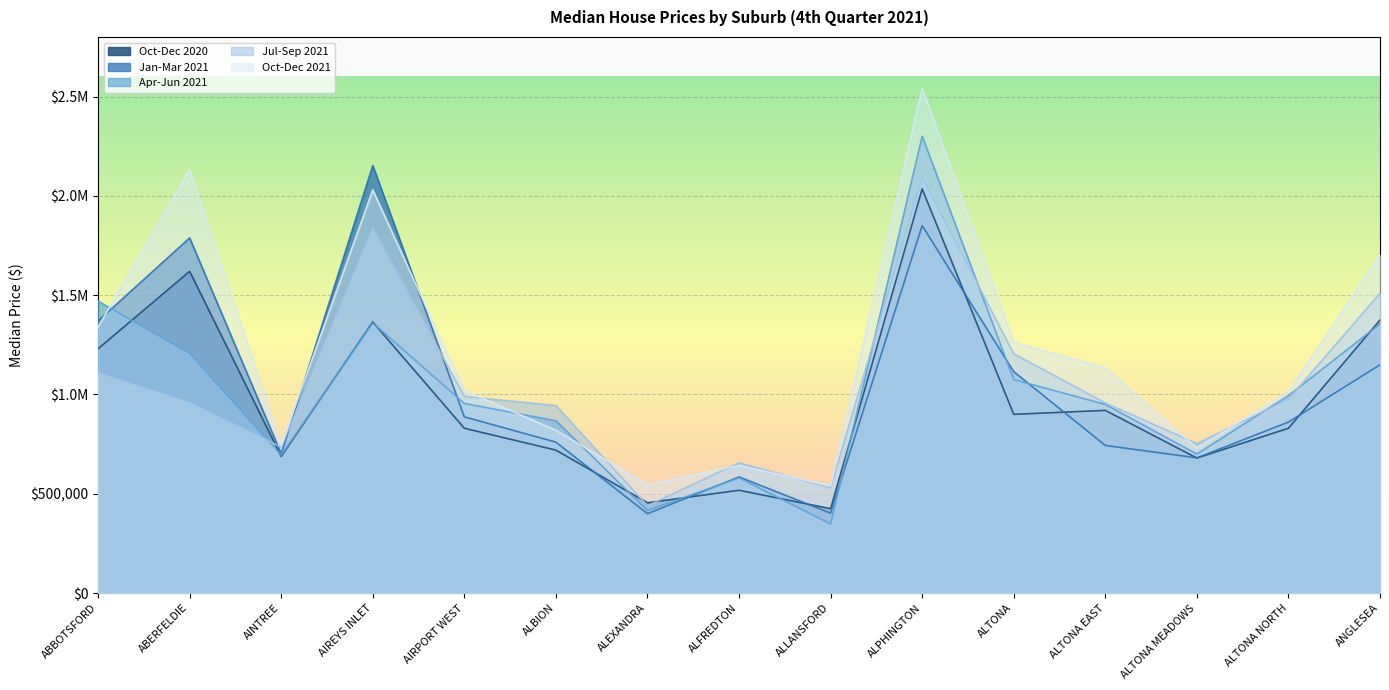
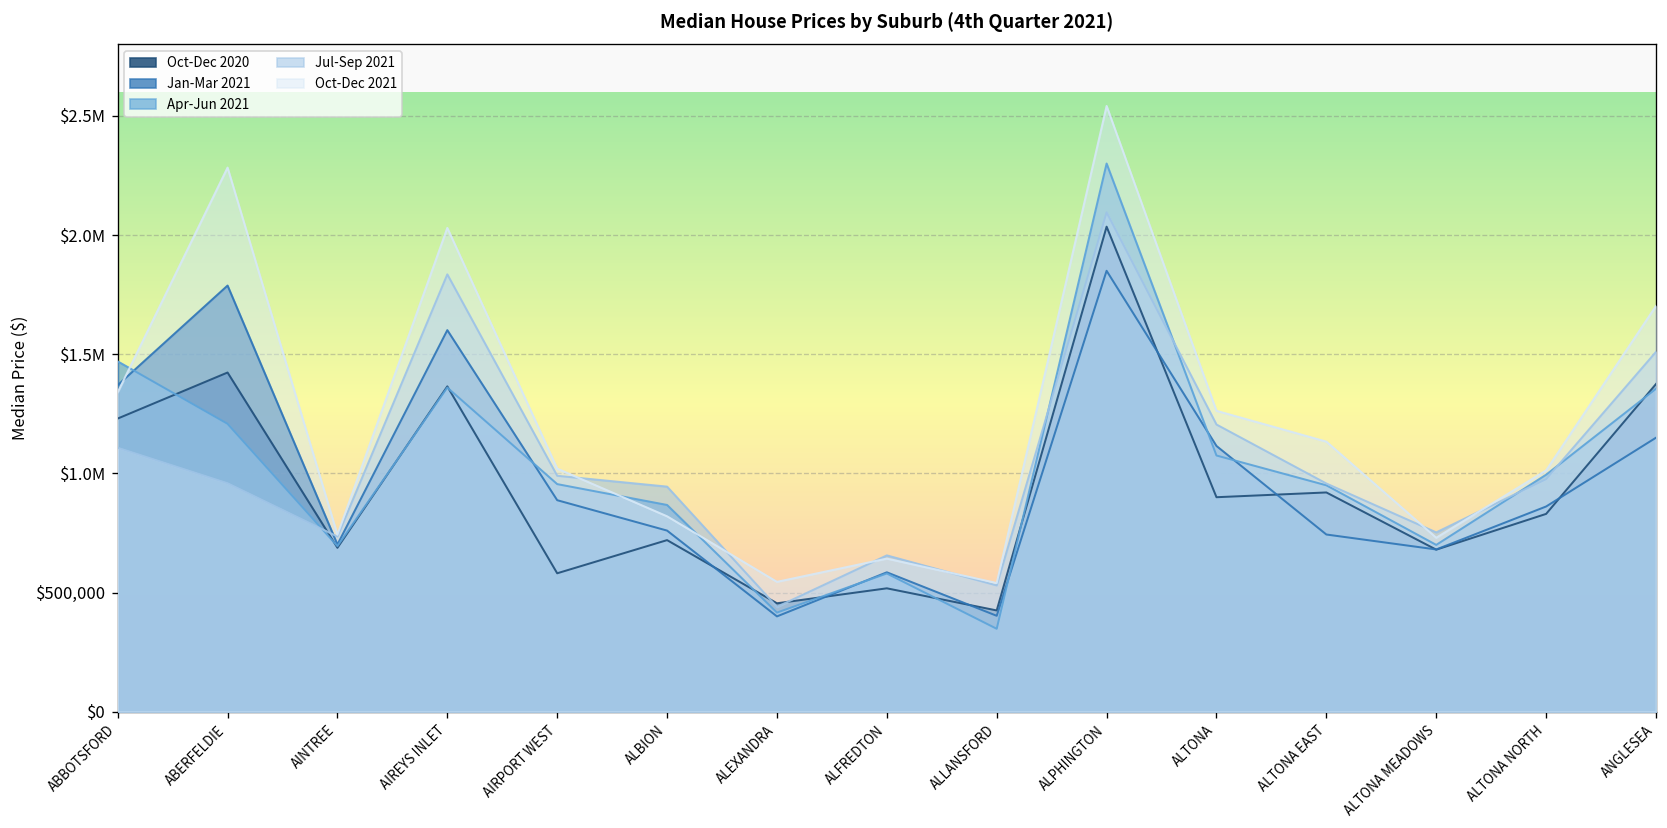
Oct-Dec 2020, ABERFELDIE: $1,620,000 -> $1,420,000
Oct-Dec 2021, ABERFELDIE: $2,130,000 -> $2,280,000
Jan-Mar 2021, AIREYS INLET: $2,150,000 -> $1,600,000
Oct-Dec 2020, AIRPORT WEST: $830,000 -> $580,000
